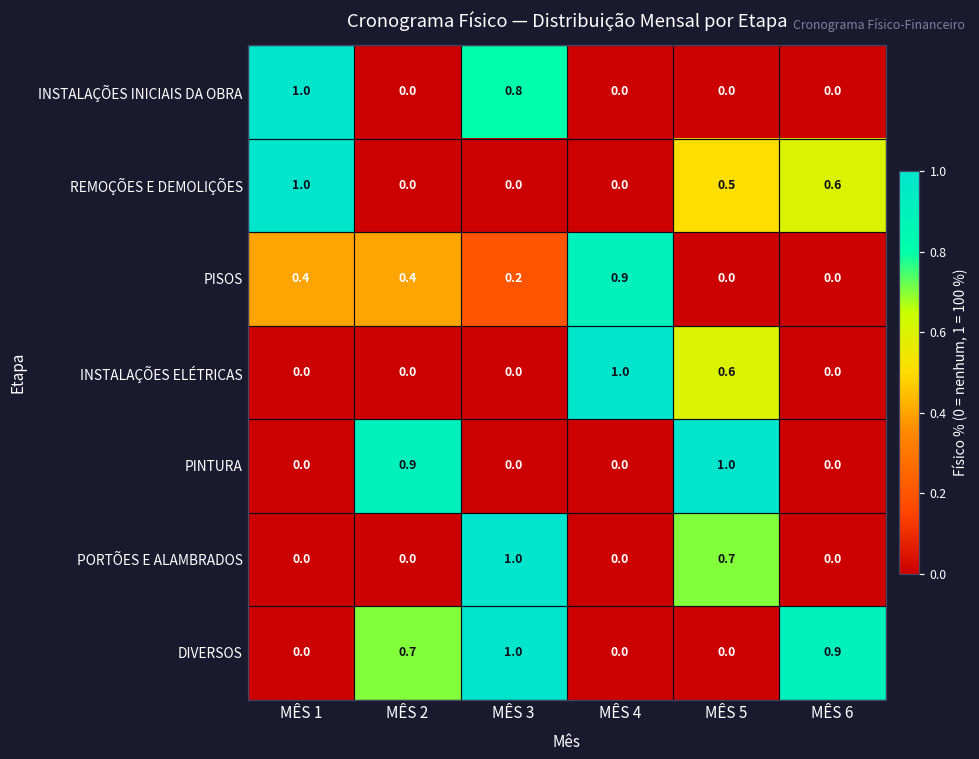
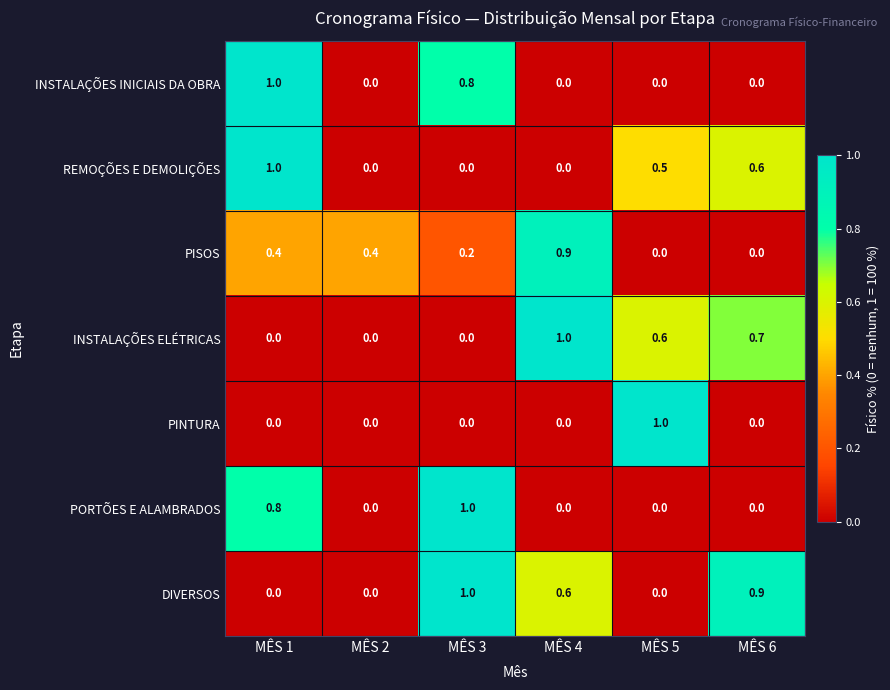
INSTALAÇÕES ELÉTRICAS, MÊS 6: 0.0 -> 0.7
PINTURA, MÊS 2: 0.9 -> 0.0
PORTÕES E ALAMBRADOS, MÊS 1: 0.0 -> 0.8
PORTÕES E ALAMBRADOS, MÊS 5: 0.7 -> 0.0
DIVERSOS, MÊS 2: 0.7 -> 0.0
DIVERSOS, MÊS 4: 0.0 -> 0.6
